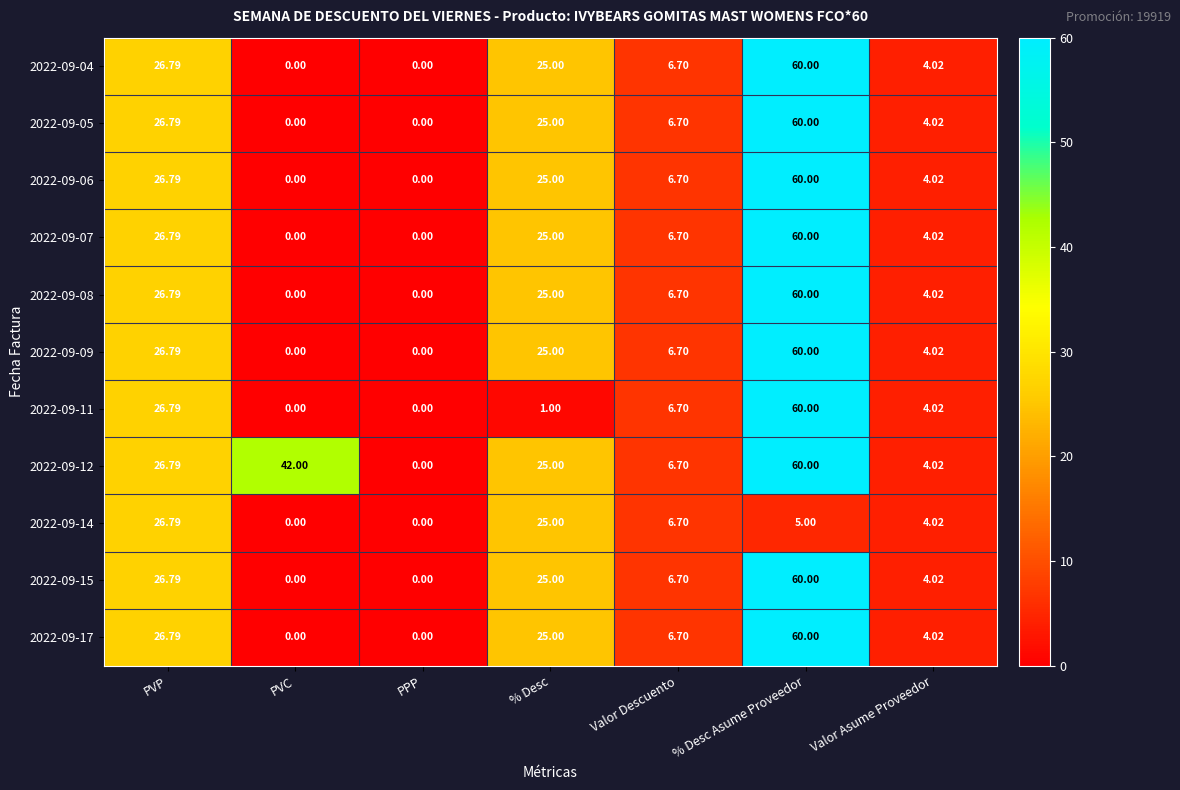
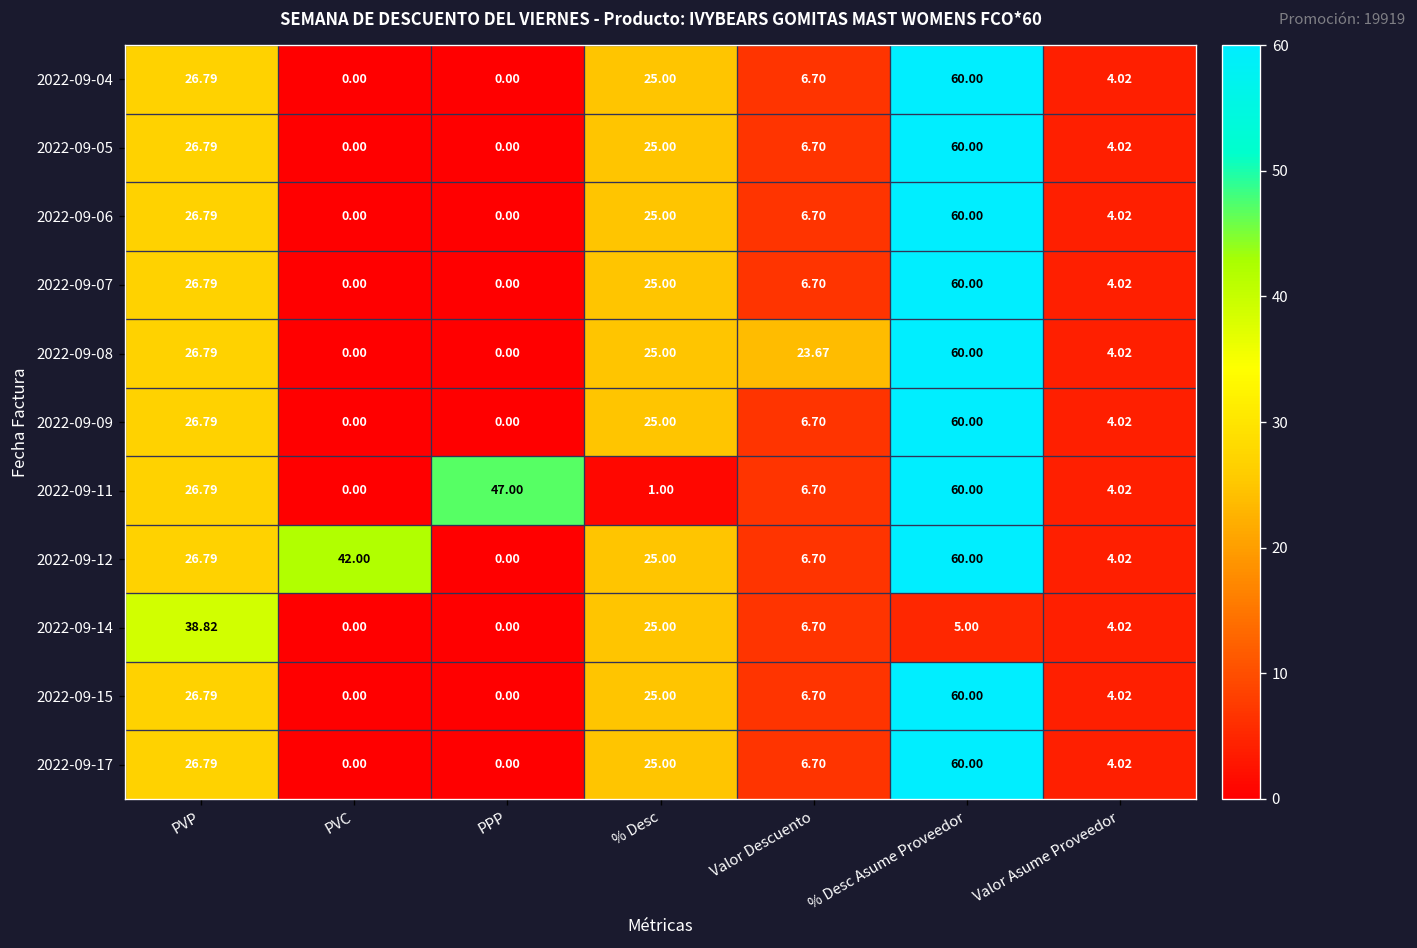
2022-09-08, Valor Descuento: 6.70 -> 23.67
2022-09-11, PPP: 0.00 -> 47.00
2022-09-14, PVP: 26.79 -> 38.82
